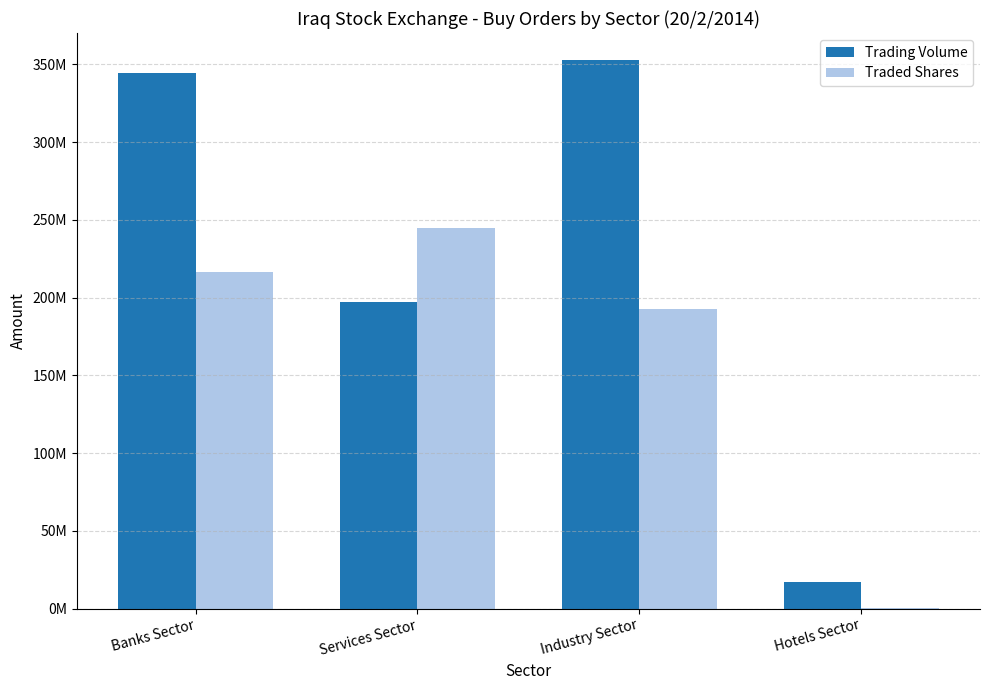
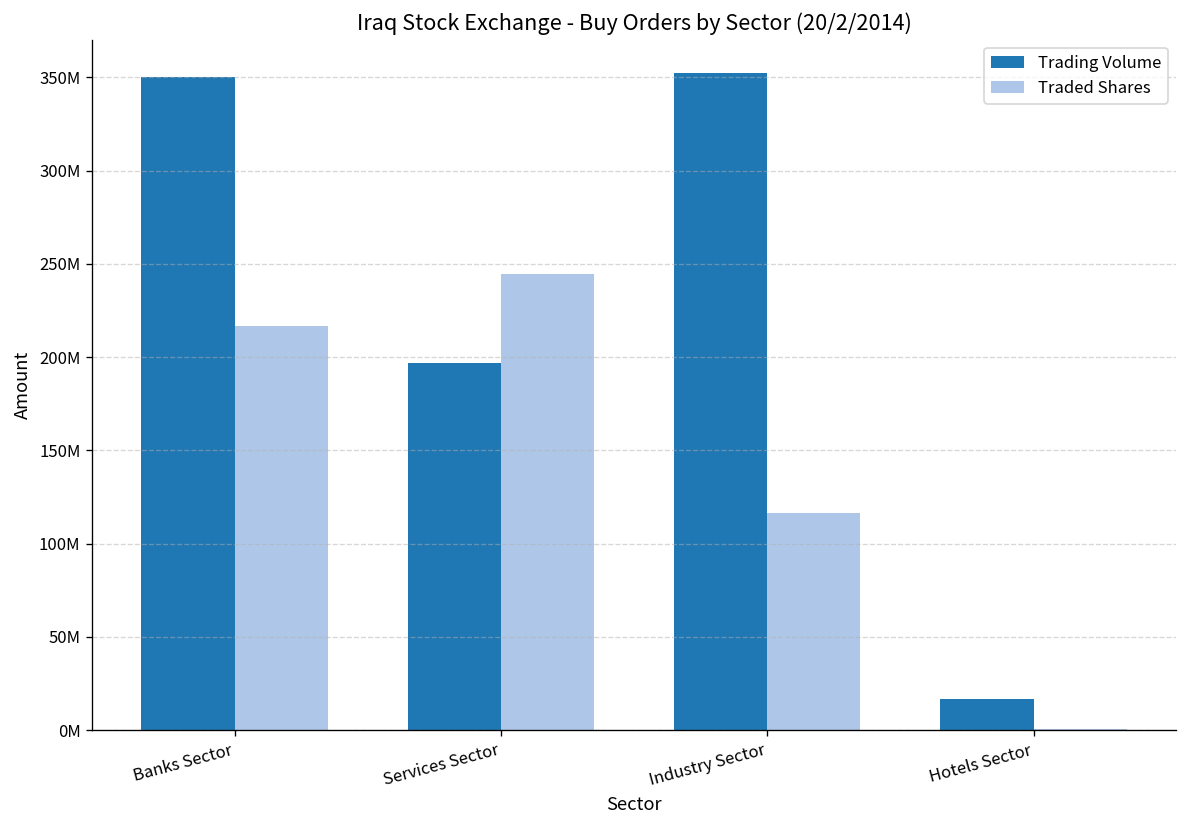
Trading Volume, Banks Sector: 344000000 -> 350000000
Traded Shares, Industry Sector: 193000000 -> 117000000
